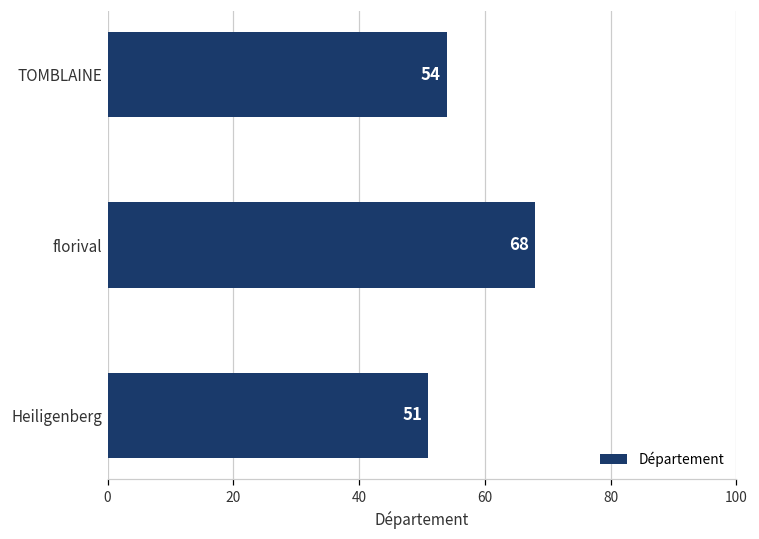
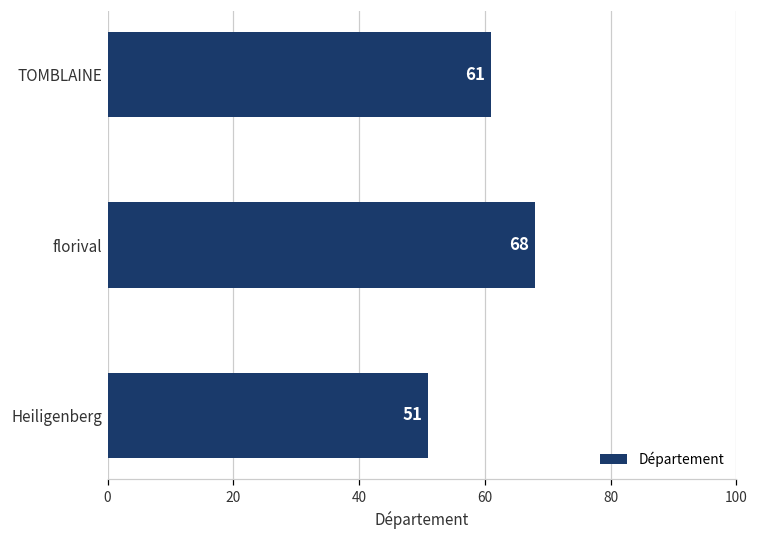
TOMBLAINE: 54 -> 61
